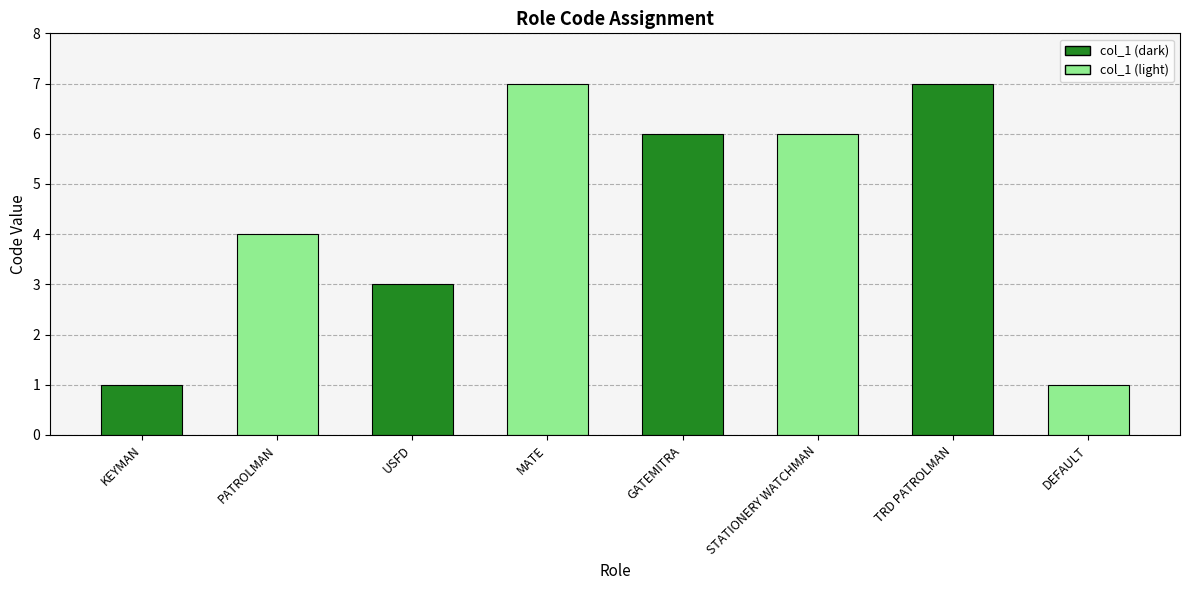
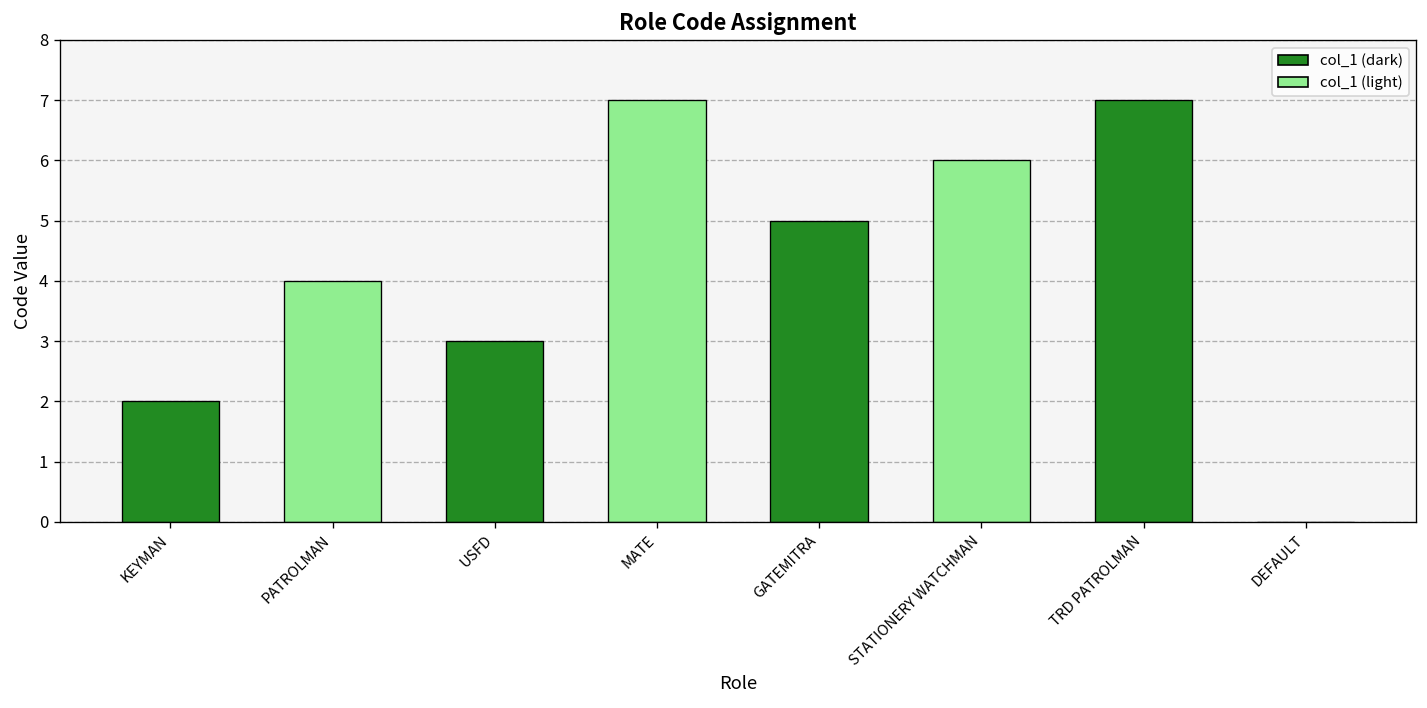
KEYMAN: 1 -> 2
GATEMITRA: 6 -> 5
DEFAULT: 1 -> 0
